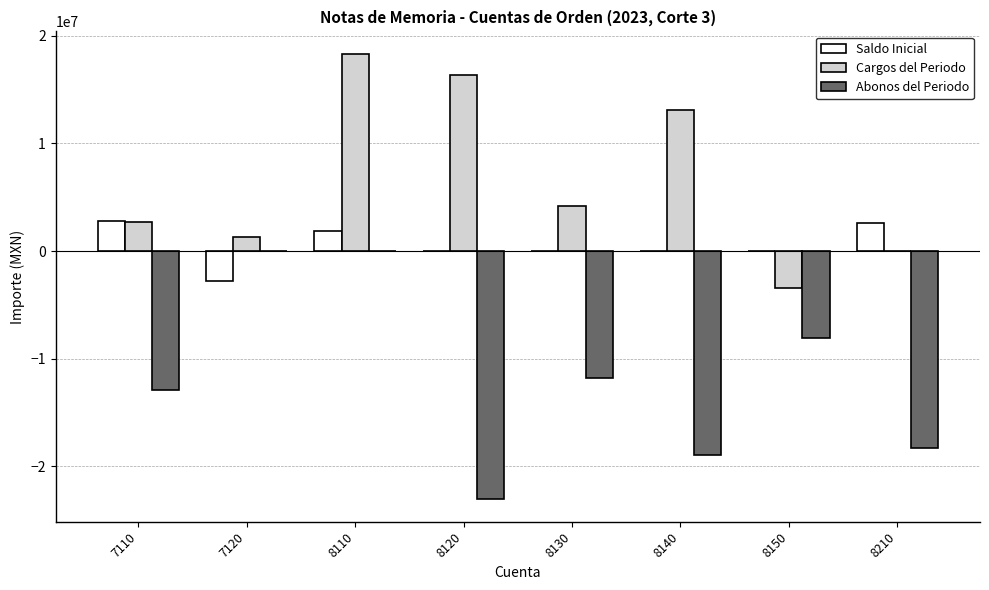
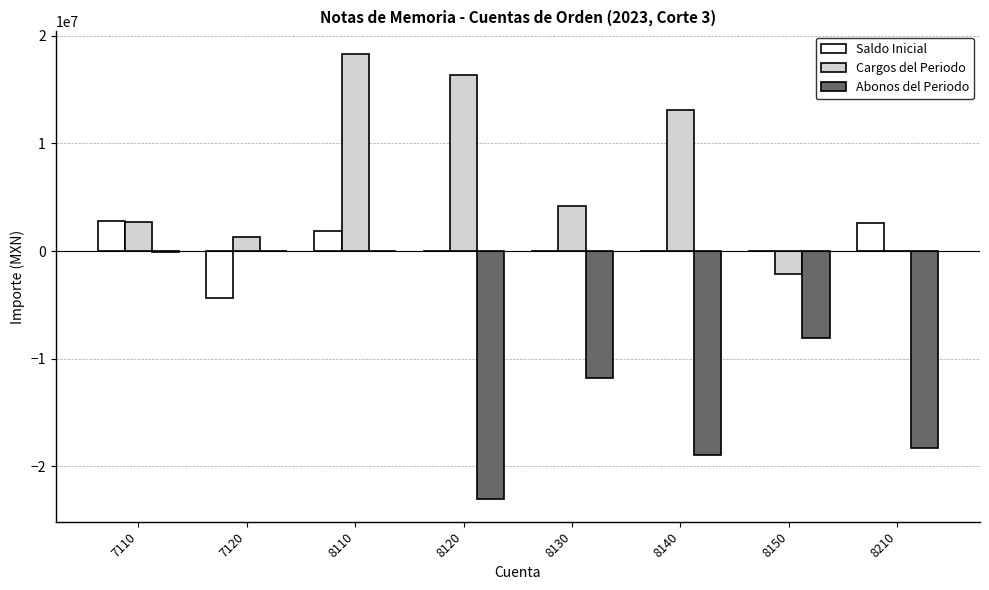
Abonos del Periodo, 7110: -12900000 -> -100000
Saldo Inicial, 7120: -2800000 -> -4300000
Cargos del Periodo, 8150: -3500000 -> -2200000
